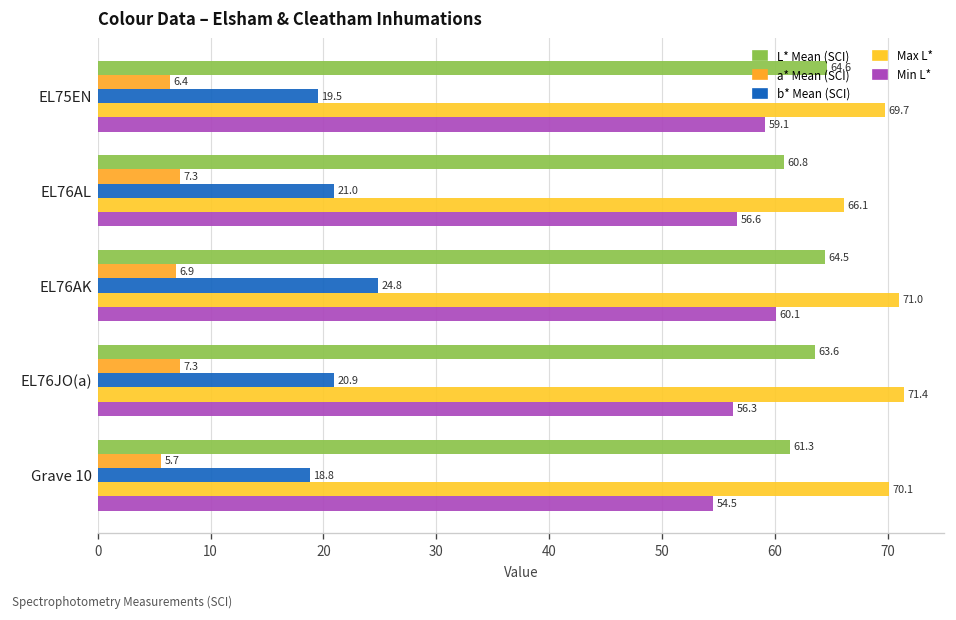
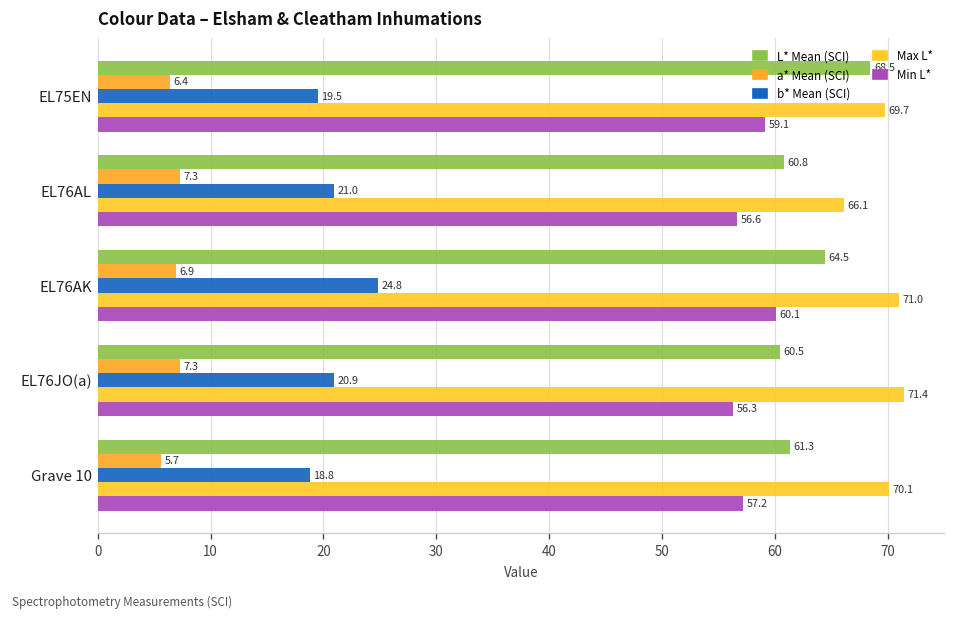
L* Mean (SCI), EL75EN: 64.6 -> 68.5
L* Mean (SCI), EL76JO(a): 63.6 -> 60.5
Min L*, Grave 10: 54.5 -> 57.2
